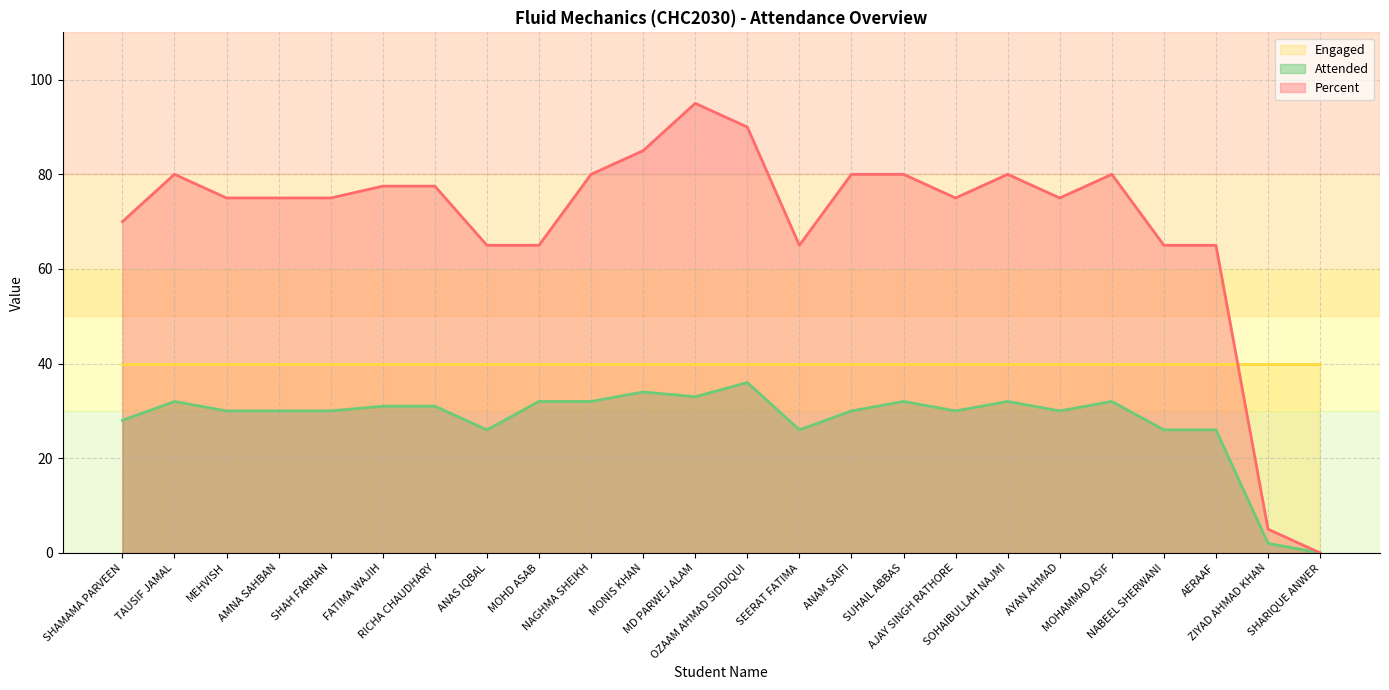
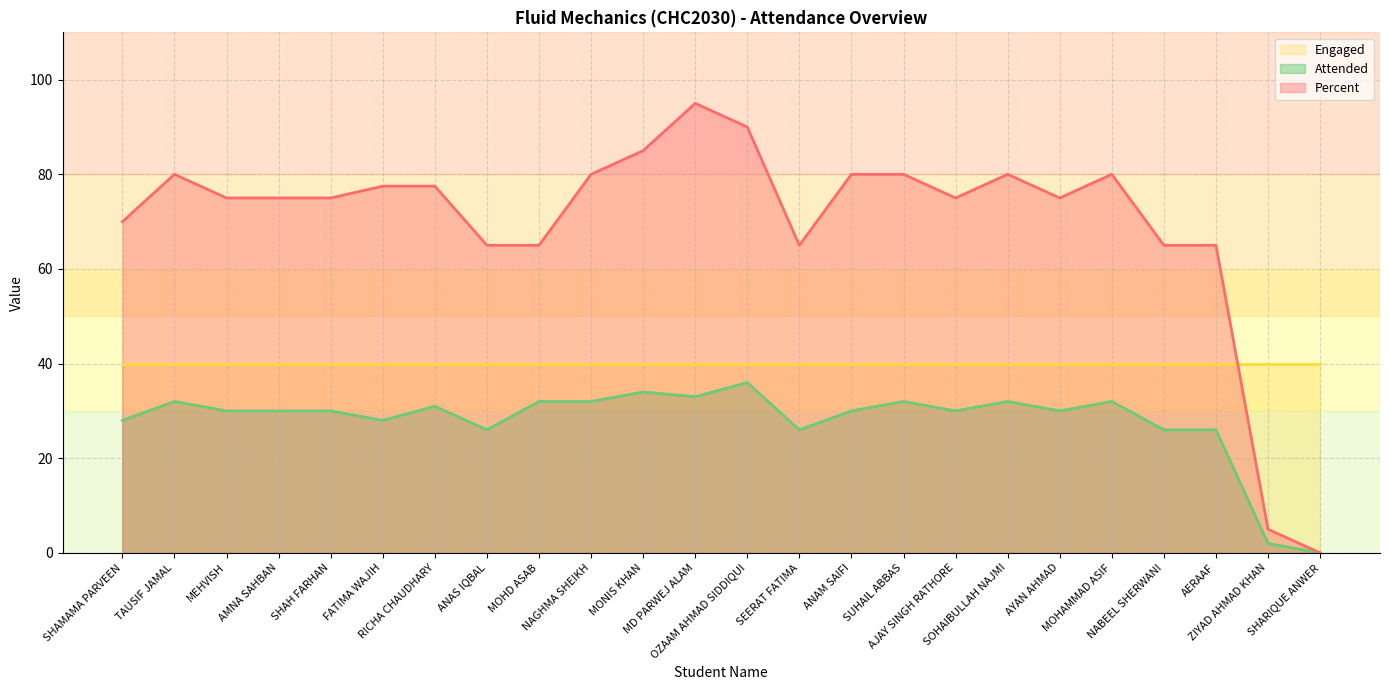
Attended, FATIMA WAJIH: 31 -> 28
